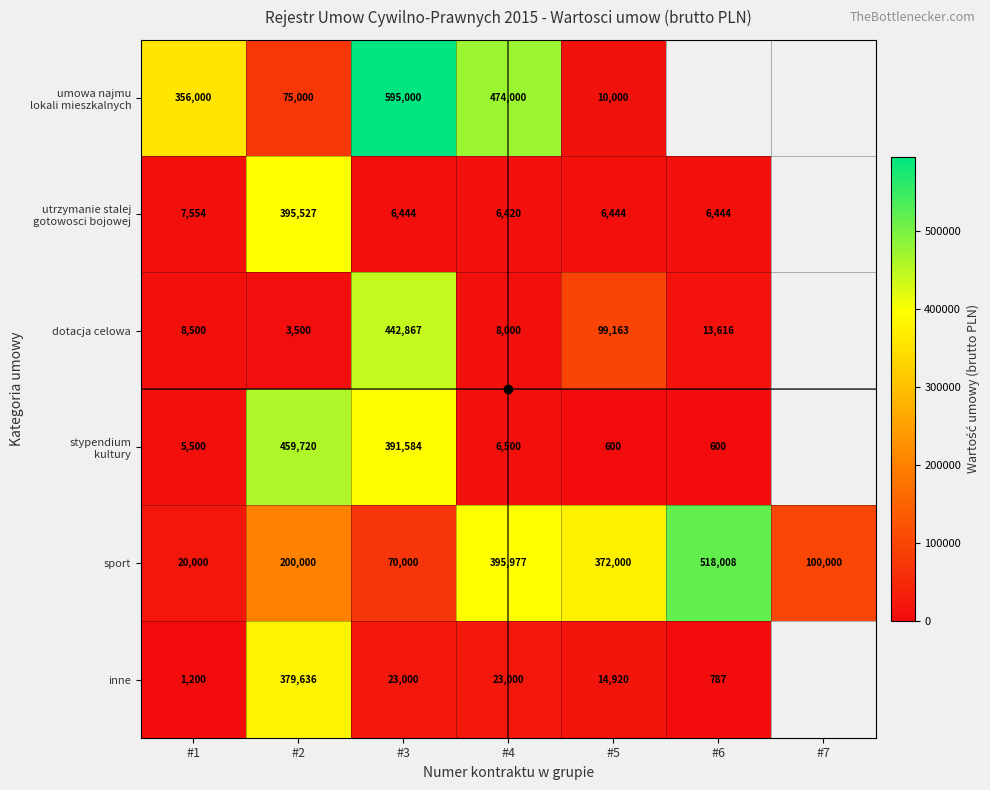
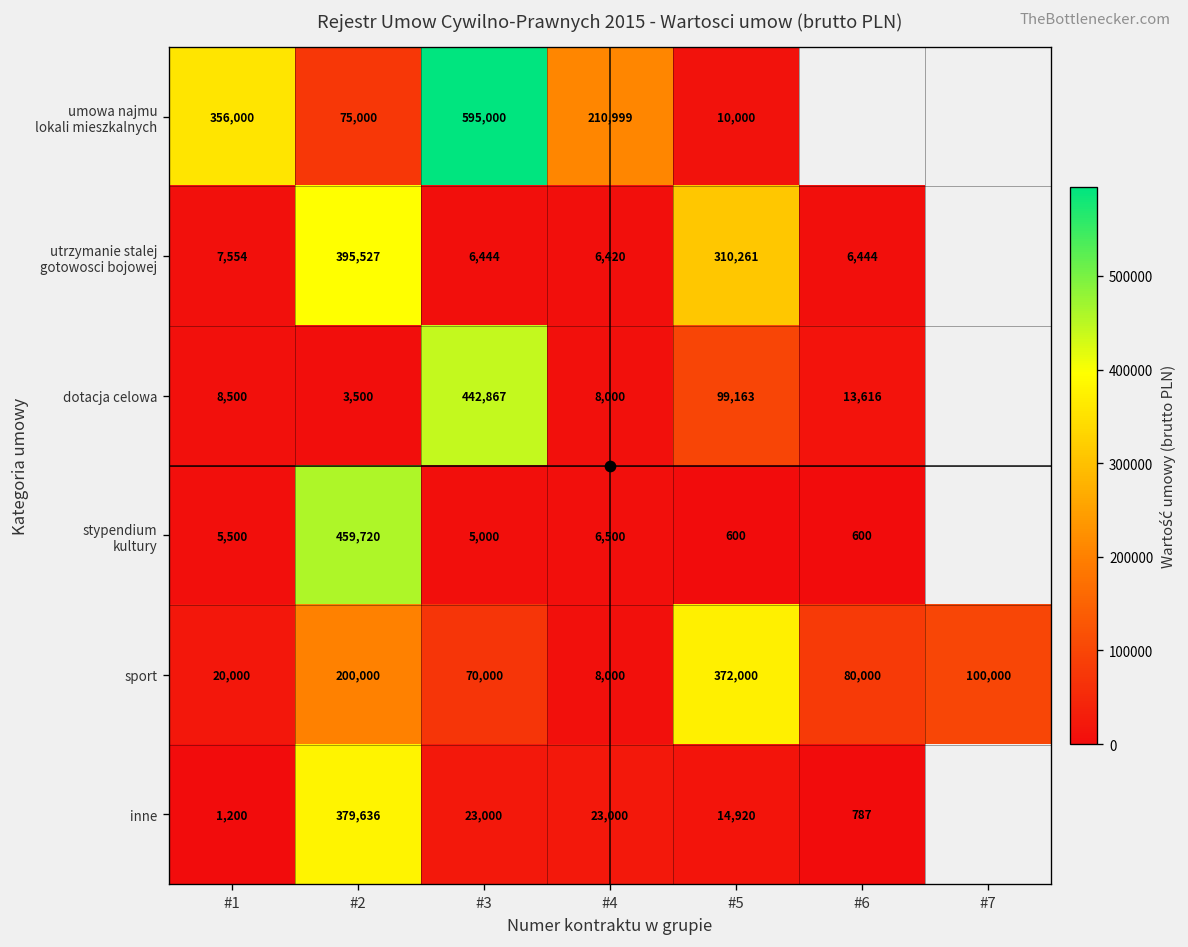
umowa najmu lokali mieszkalnych, #4: 474,000 -> 210,999
utrzymanie stalej gotowosci bojowej, #5: 6,444 -> 310,261
stypendium kultury, #3: 391,584 -> 5,000
sport, #4: 395,977 -> 8,000
sport, #6: 518,008 -> 80,000
